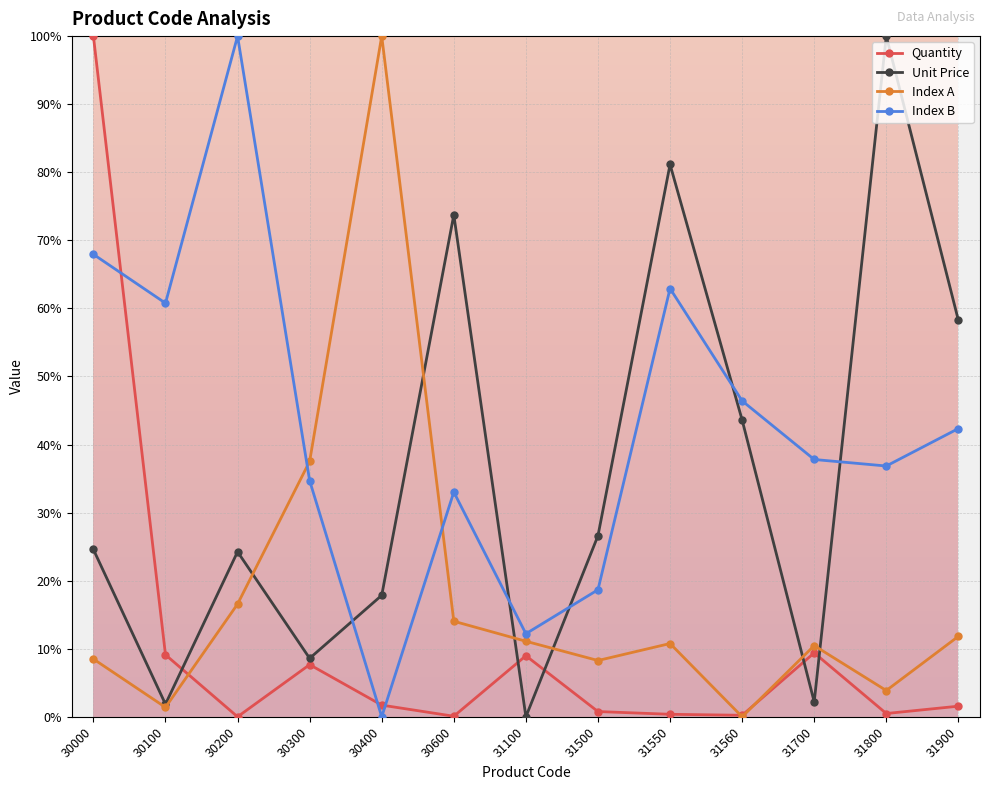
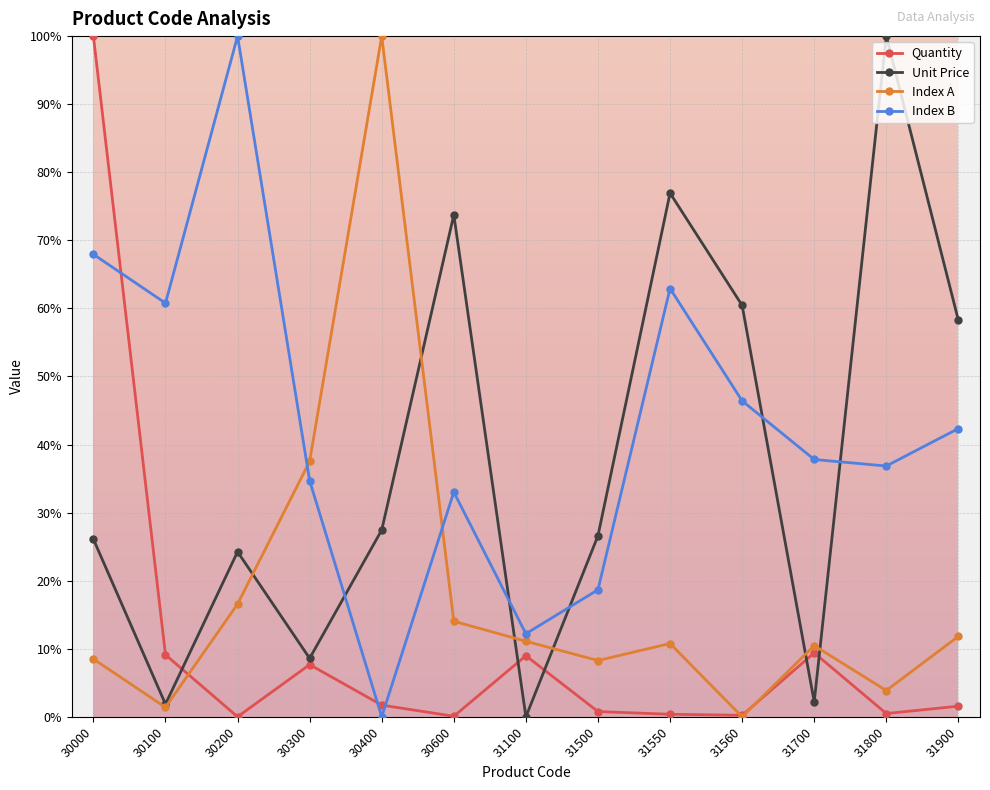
Unit Price, 30000: 25% -> 26%
Unit Price, 30400: 18% -> 27%
Unit Price, 31550: 81% -> 77%
Unit Price, 31560: 44% -> 60%
